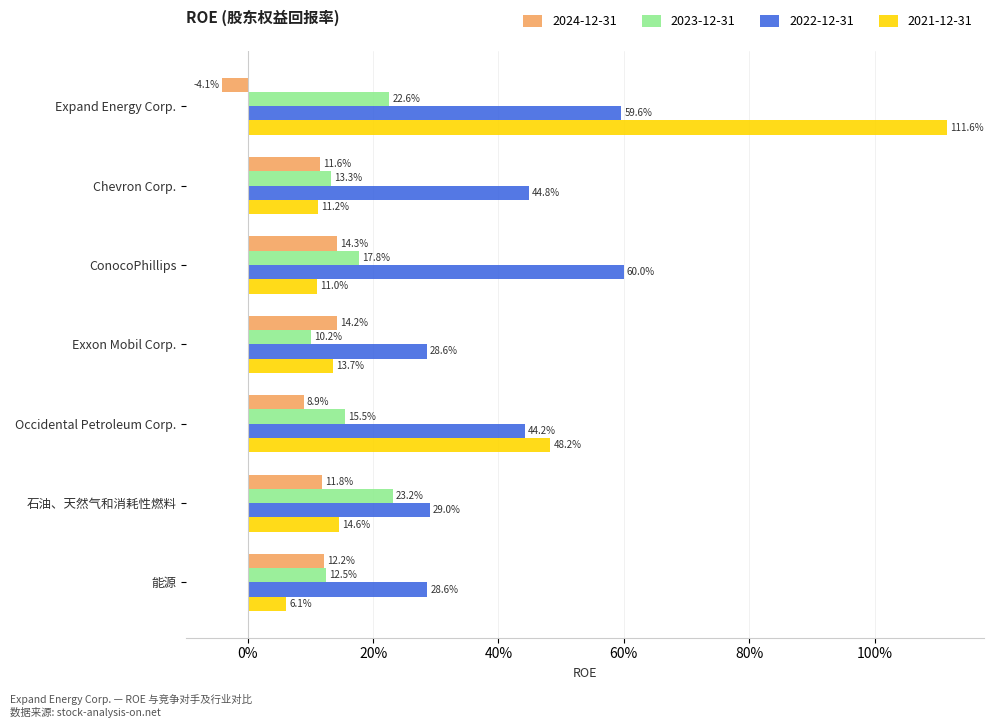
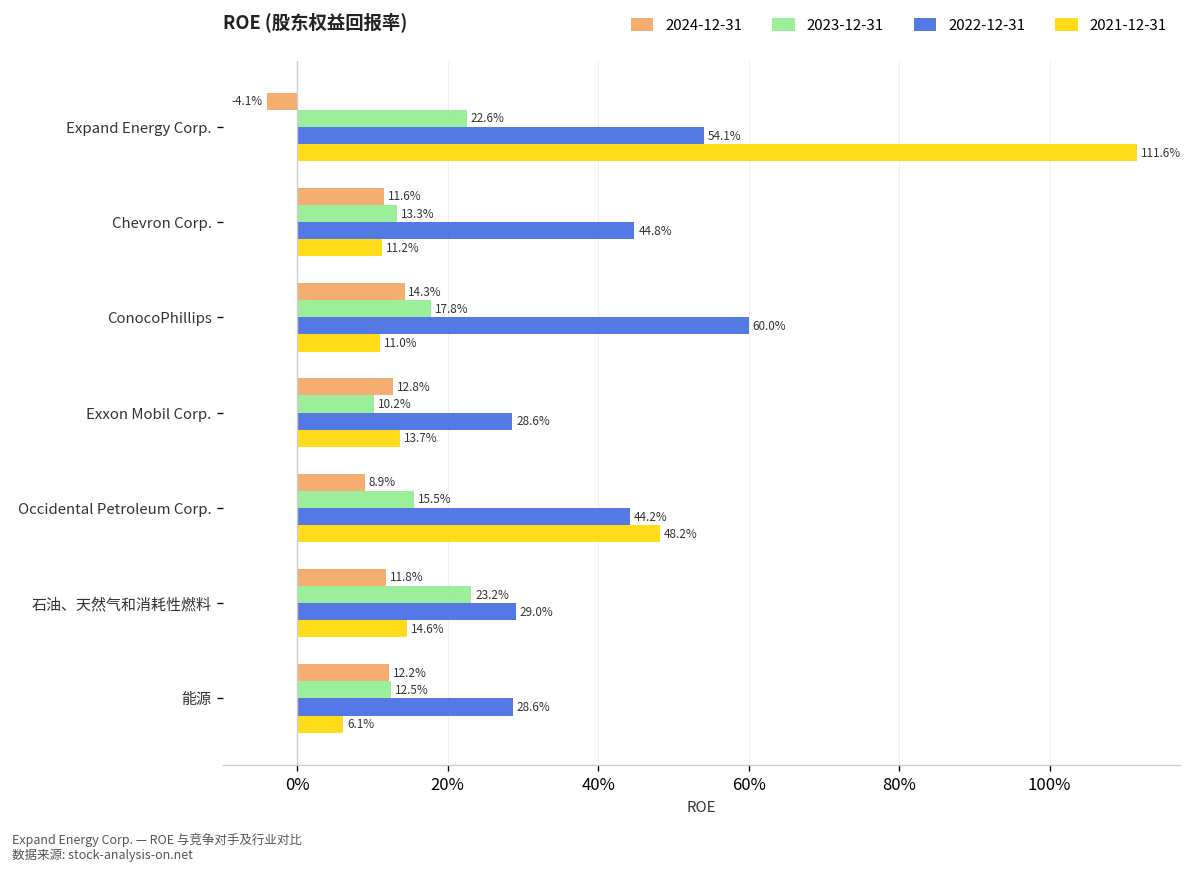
2022-12-31, Expand Energy Corp.: 59.6% -> 54.1%
2024-12-31, Exxon Mobil Corp.: 14.2% -> 12.8%
